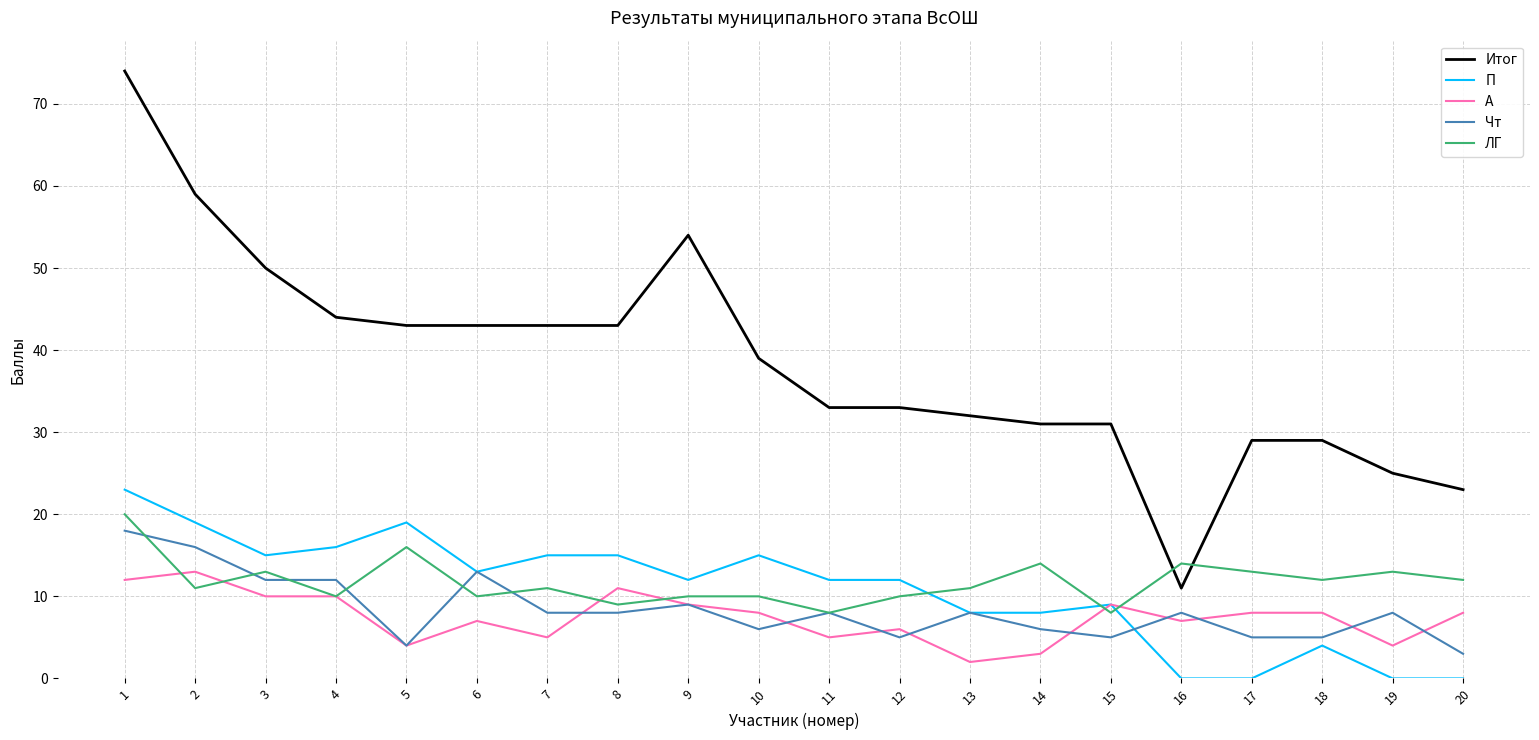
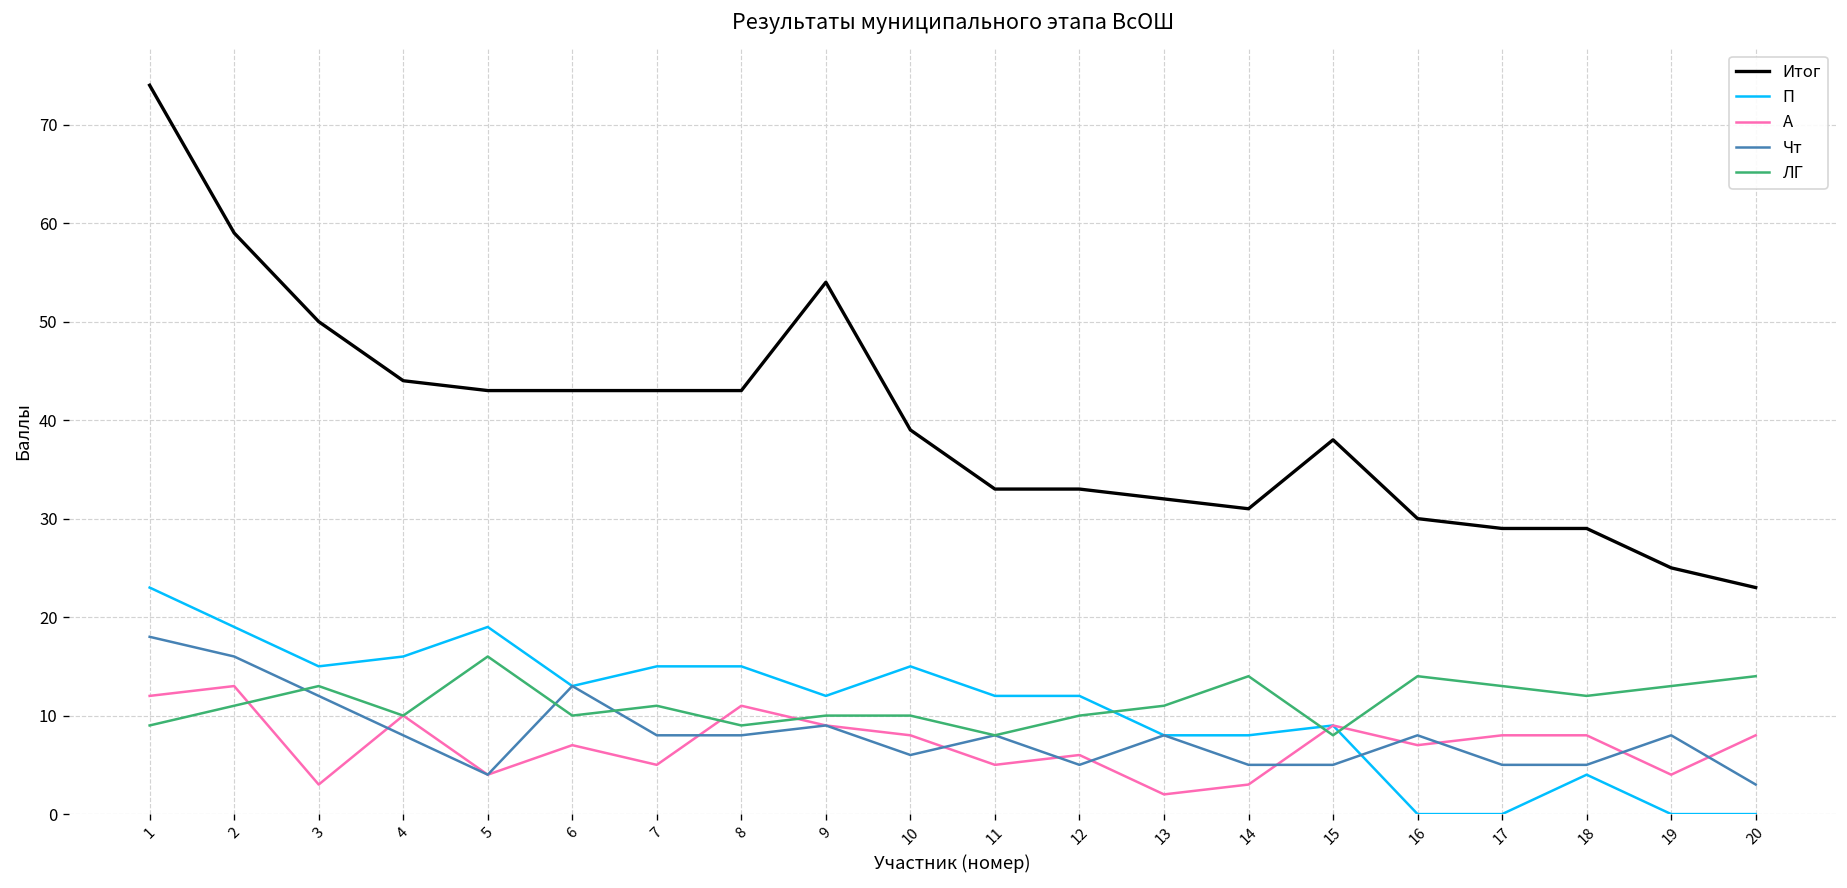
ЛГ, 1: 20 -> 9
А, 3: 10 -> 3
Чт, 4: 12 -> 8
Чт, 14: 6 -> 5
Итог, 15: 31 -> 38
Итог, 16: 11 -> 30
ЛГ, 20: 12 -> 14
